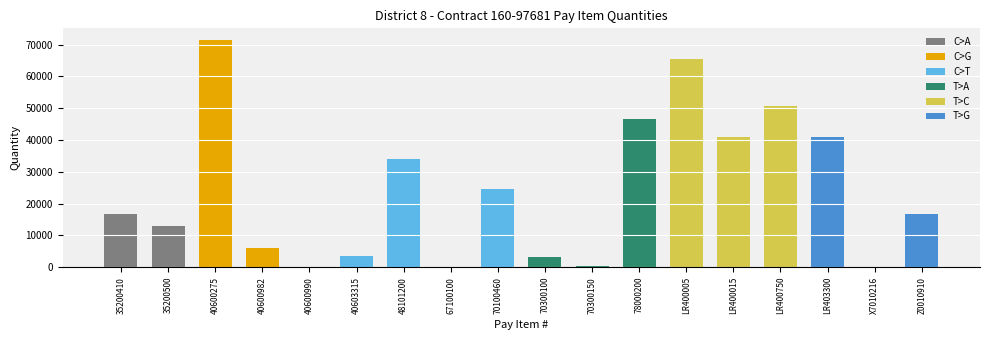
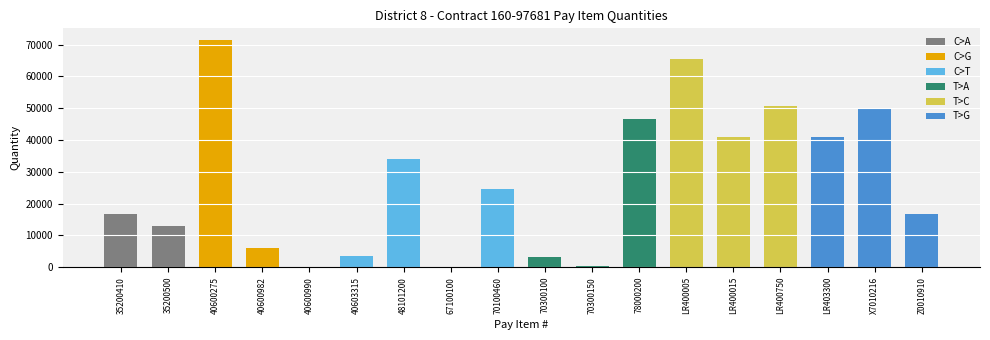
X7010216: 0 -> 50000
